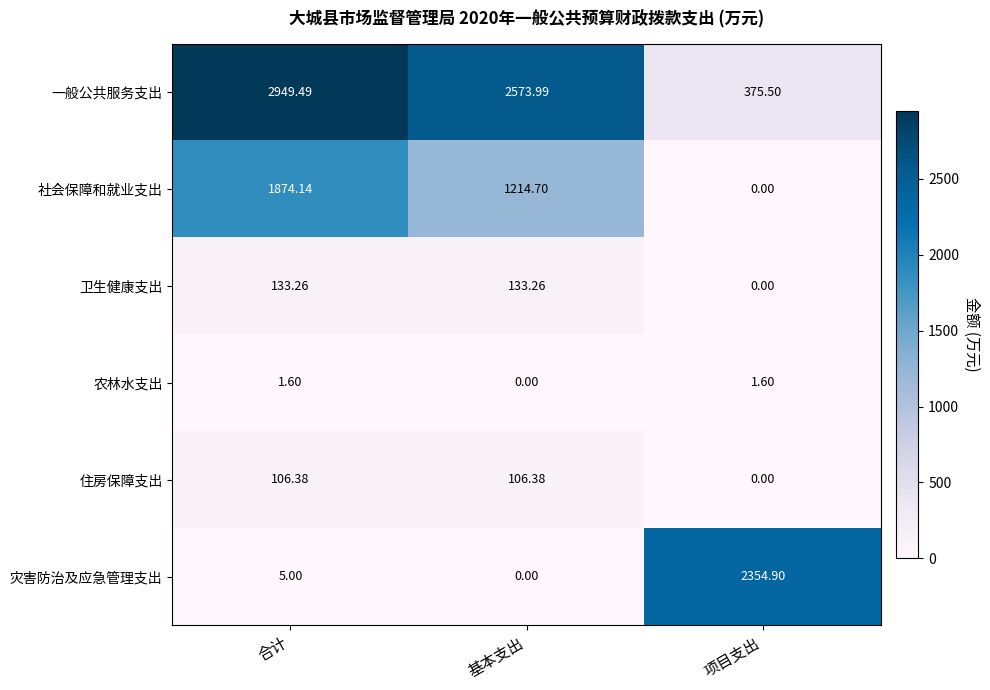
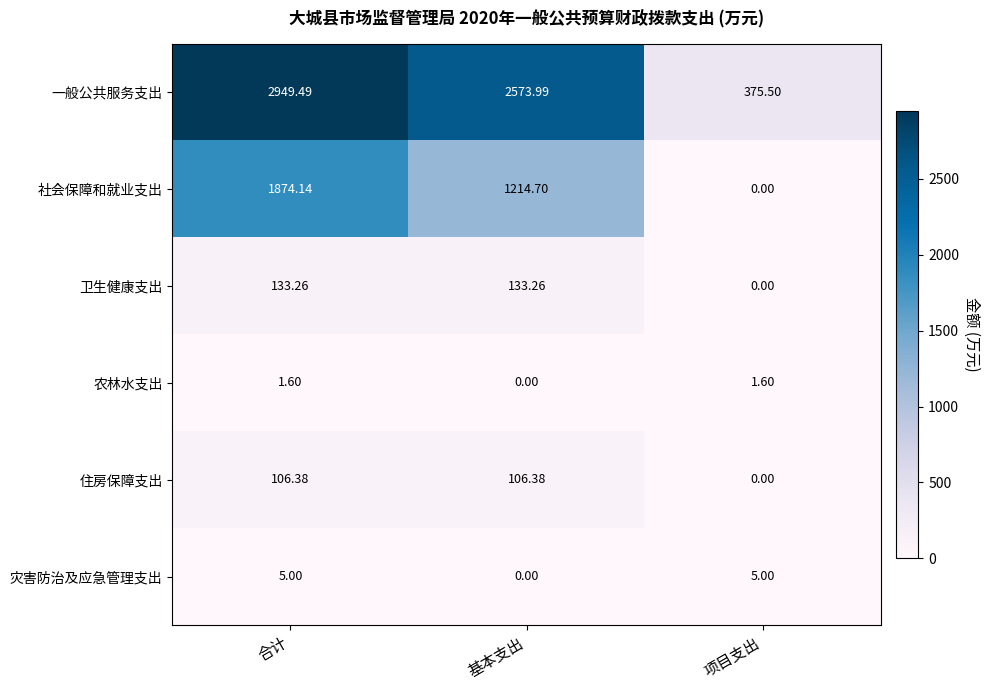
灾害防治及应急管理支出, 项目支出: 2354.90 -> 5.00
